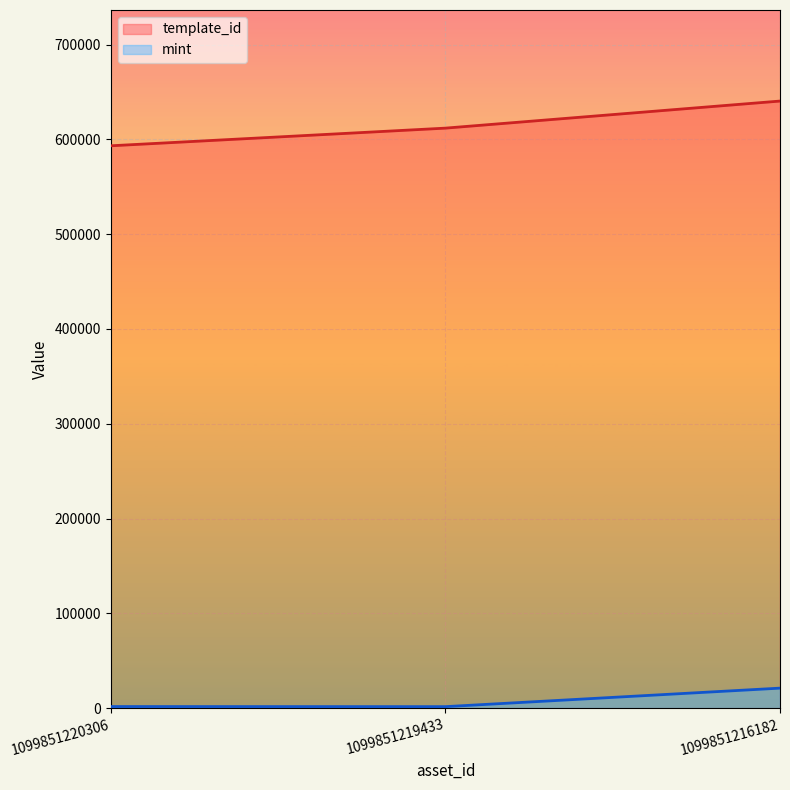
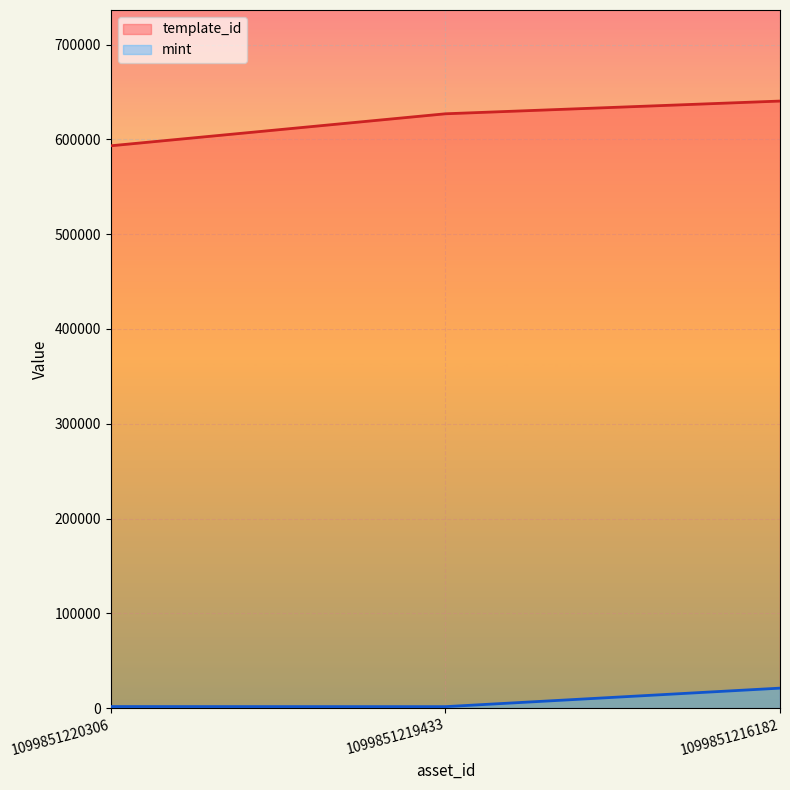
template_id, 1099851219433: 610000 -> 630000
